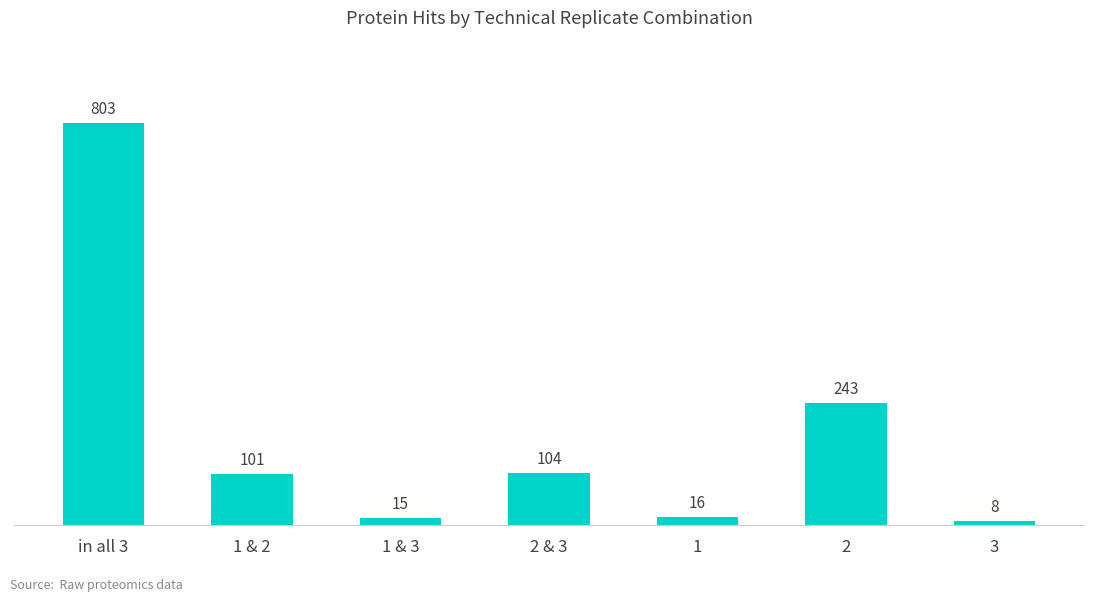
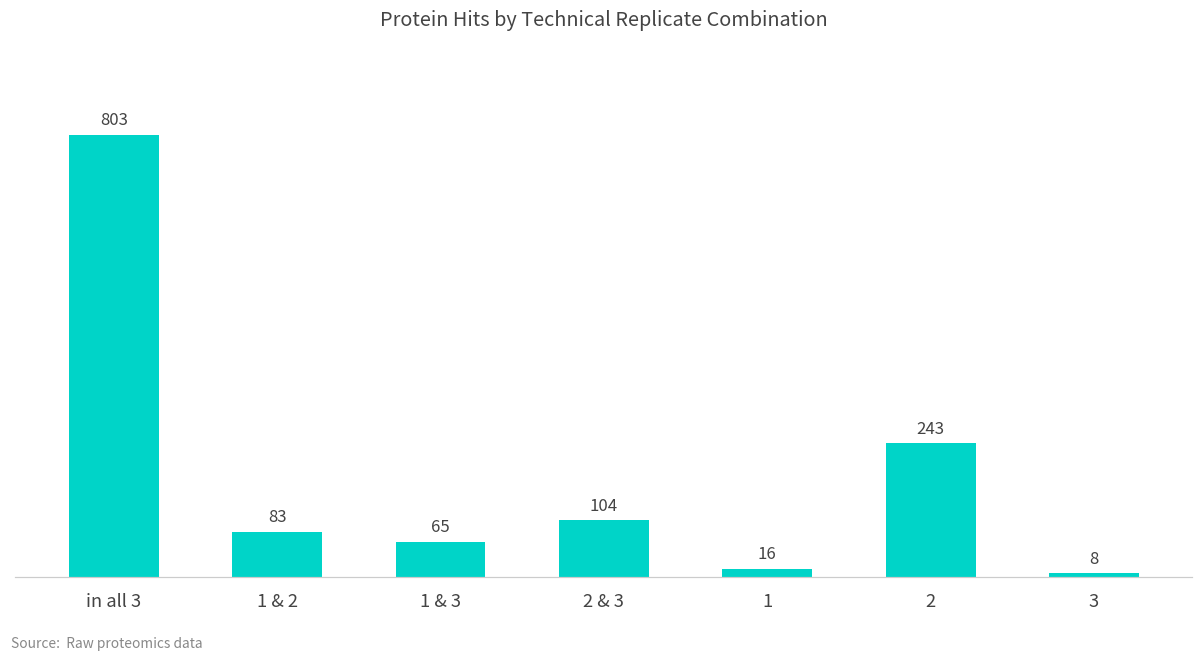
1 & 2: 101 -> 83
1 & 3: 15 -> 65
